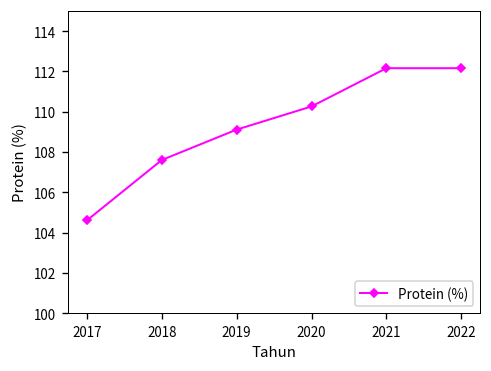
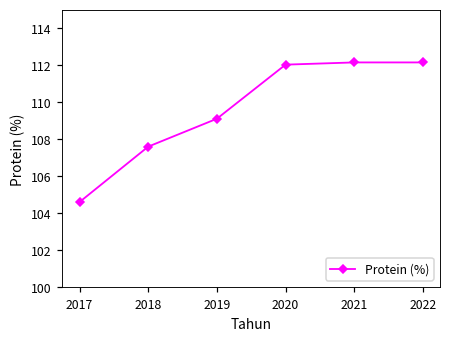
2020: 110.3 -> 112.0
